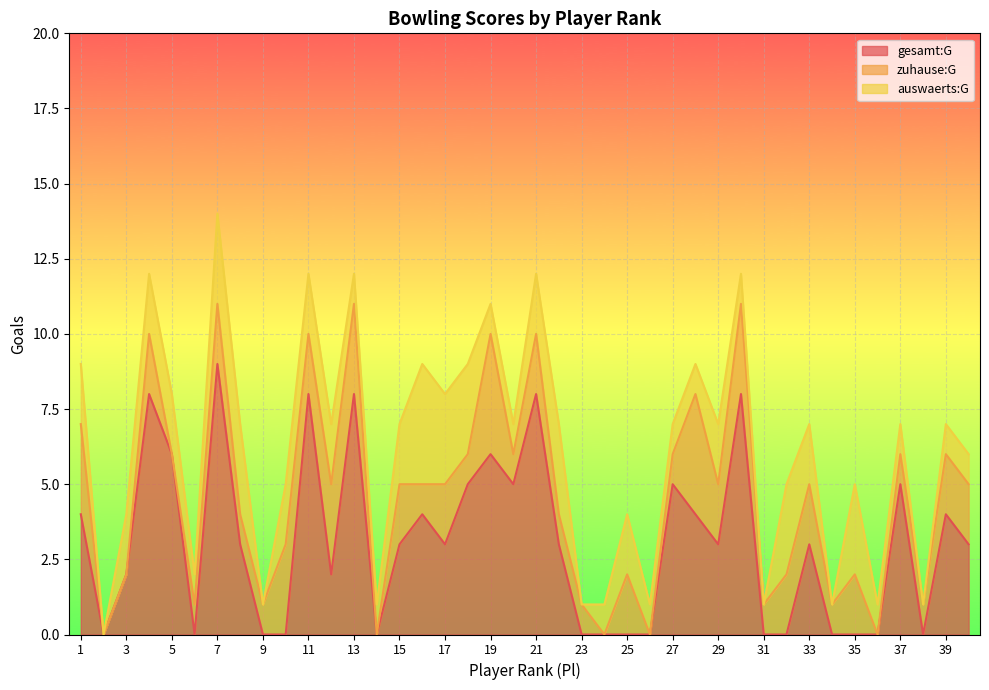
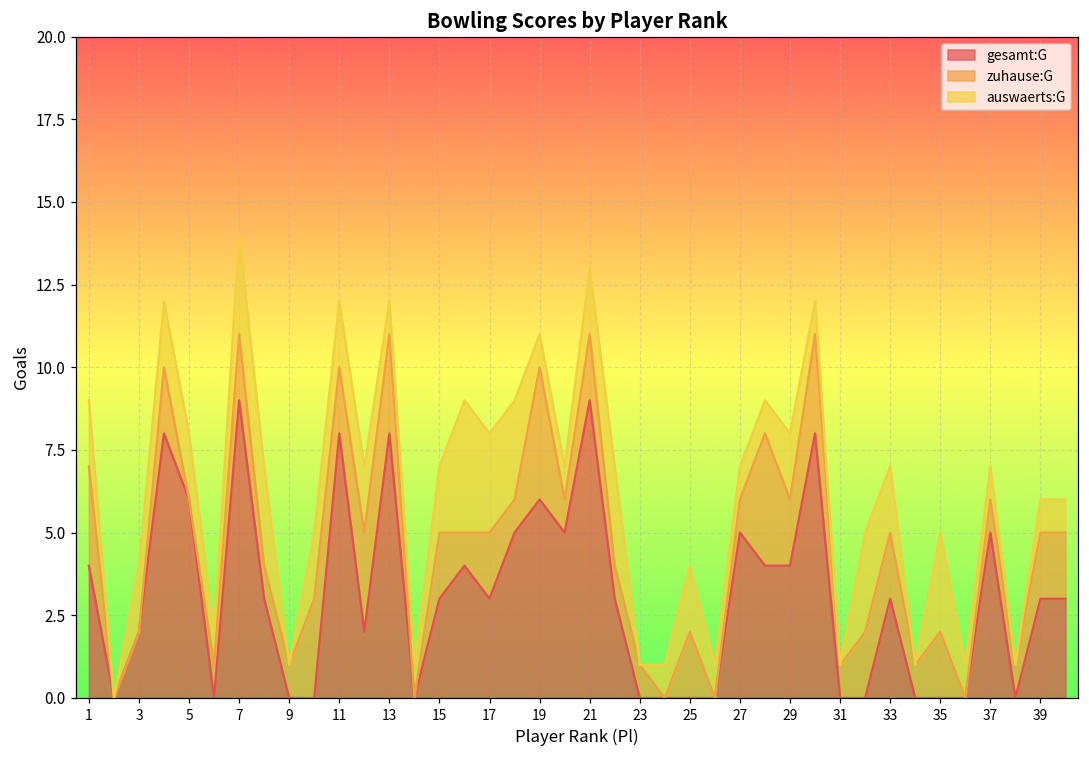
gesamt:G, 21: 8 -> 9
gesamt:G, 29: 3 -> 4
gesamt:G, 39: 4 -> 3
